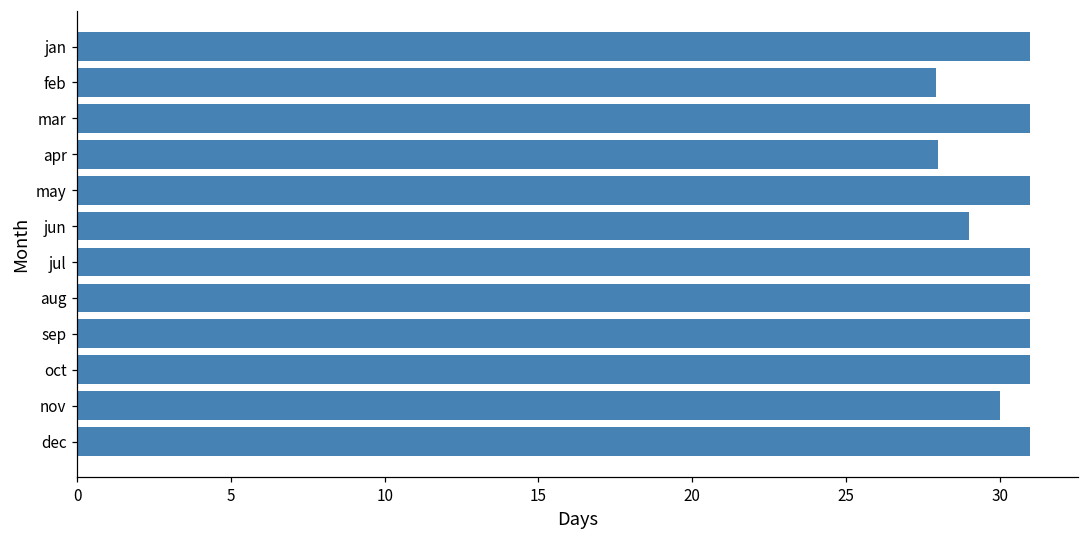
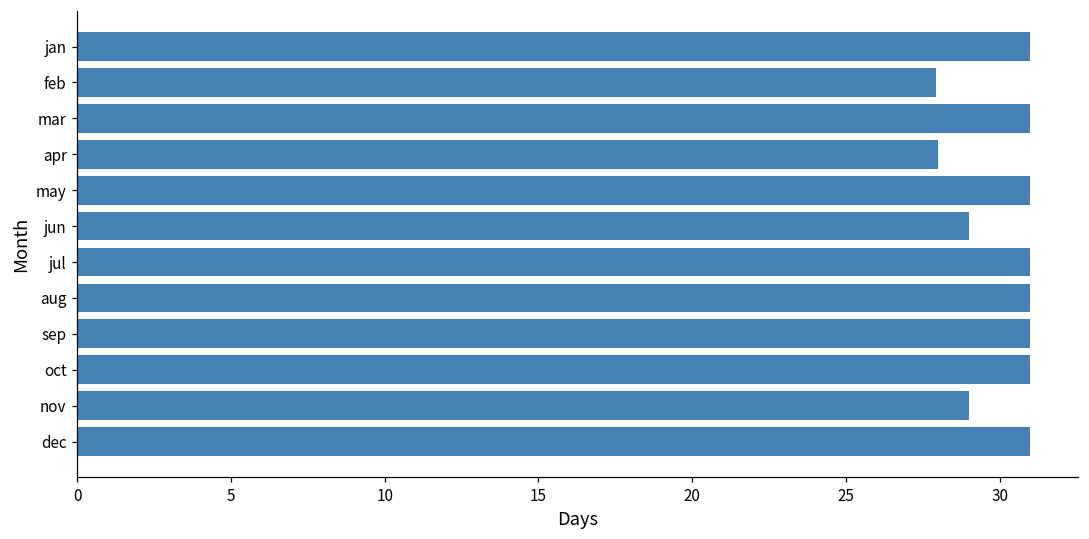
nov: 30 -> 29
